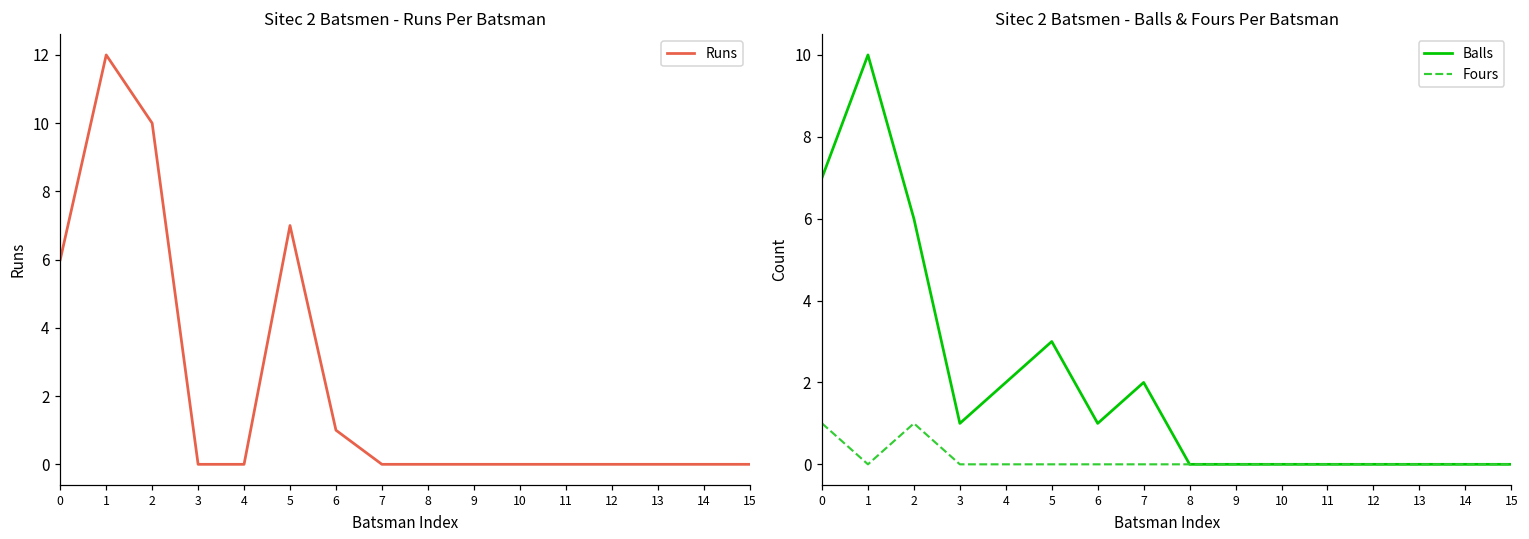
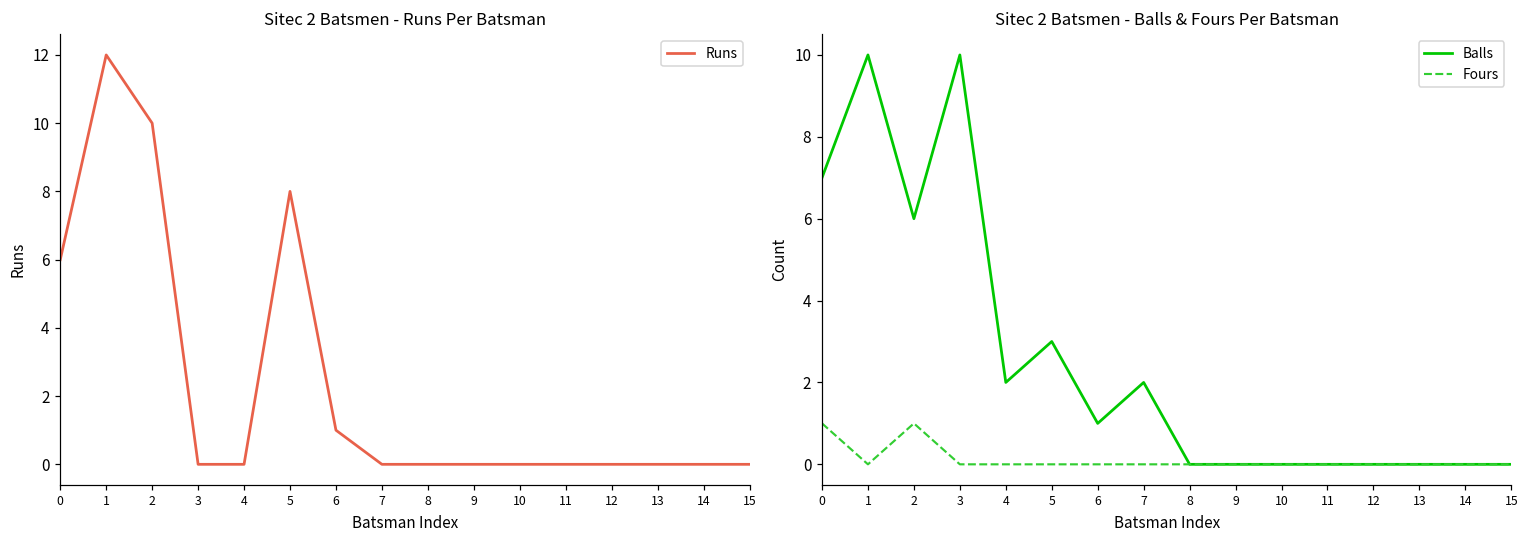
Sitec 2 Batsmen - Runs Per Batsman, 5: 7 -> 8
Sitec 2 Batsmen - Balls & Fours Per Batsman, Balls, 3: 1 -> 10
